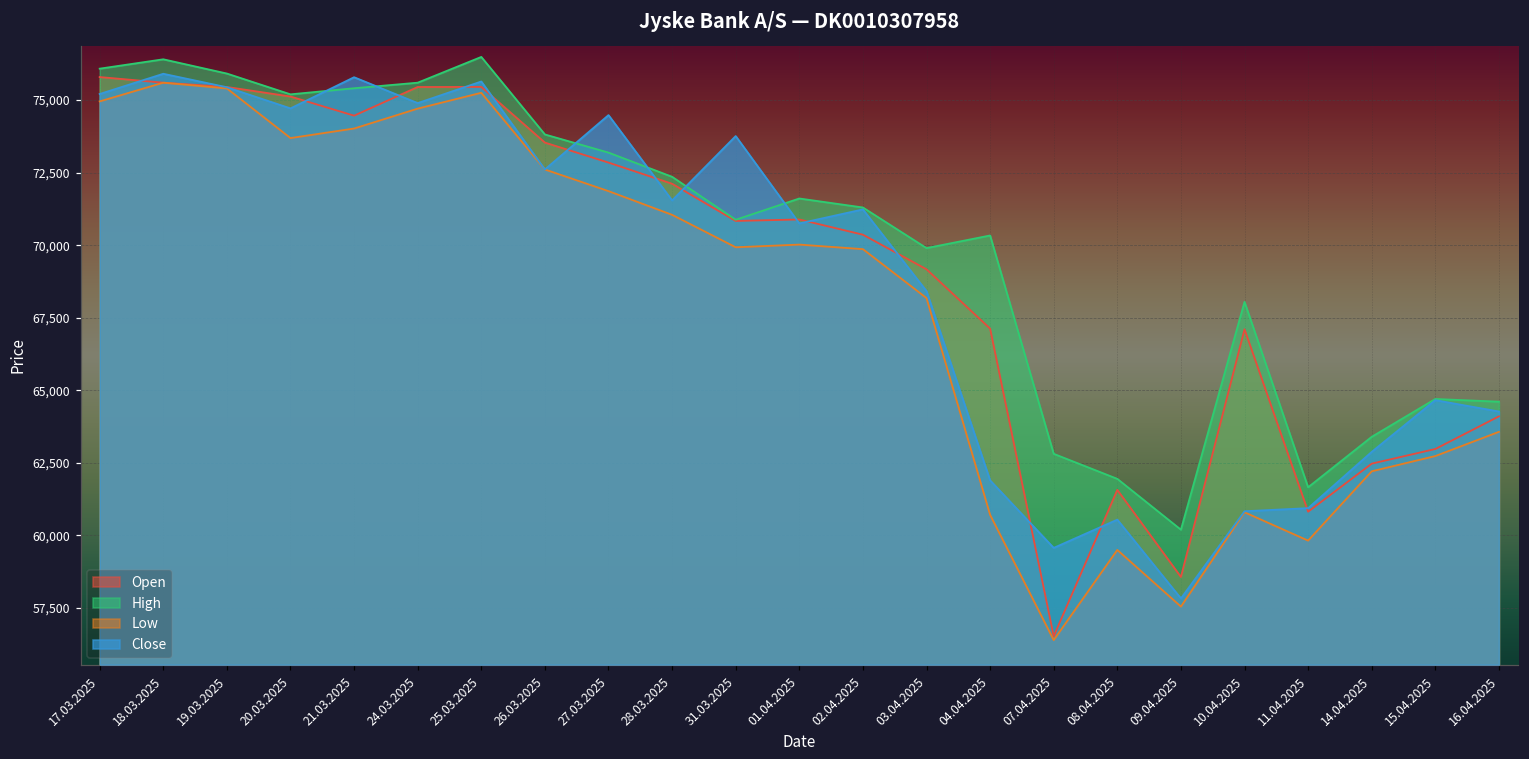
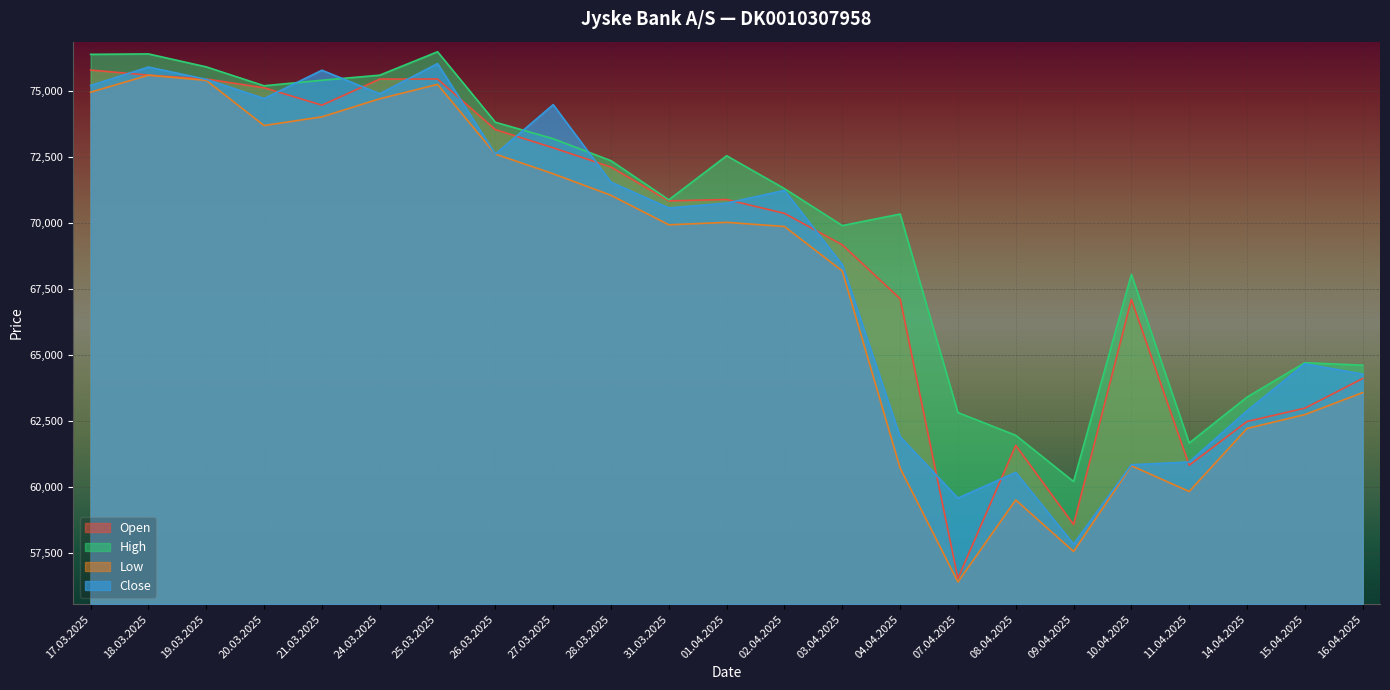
High, 17.03.2025: 76,100 -> 76,400
Close, 25.03.2025: 75,600 -> 76,000
Close, 31.03.2025: 73,800 -> 70,600
High, 01.04.2025: 71,600 -> 72,500
